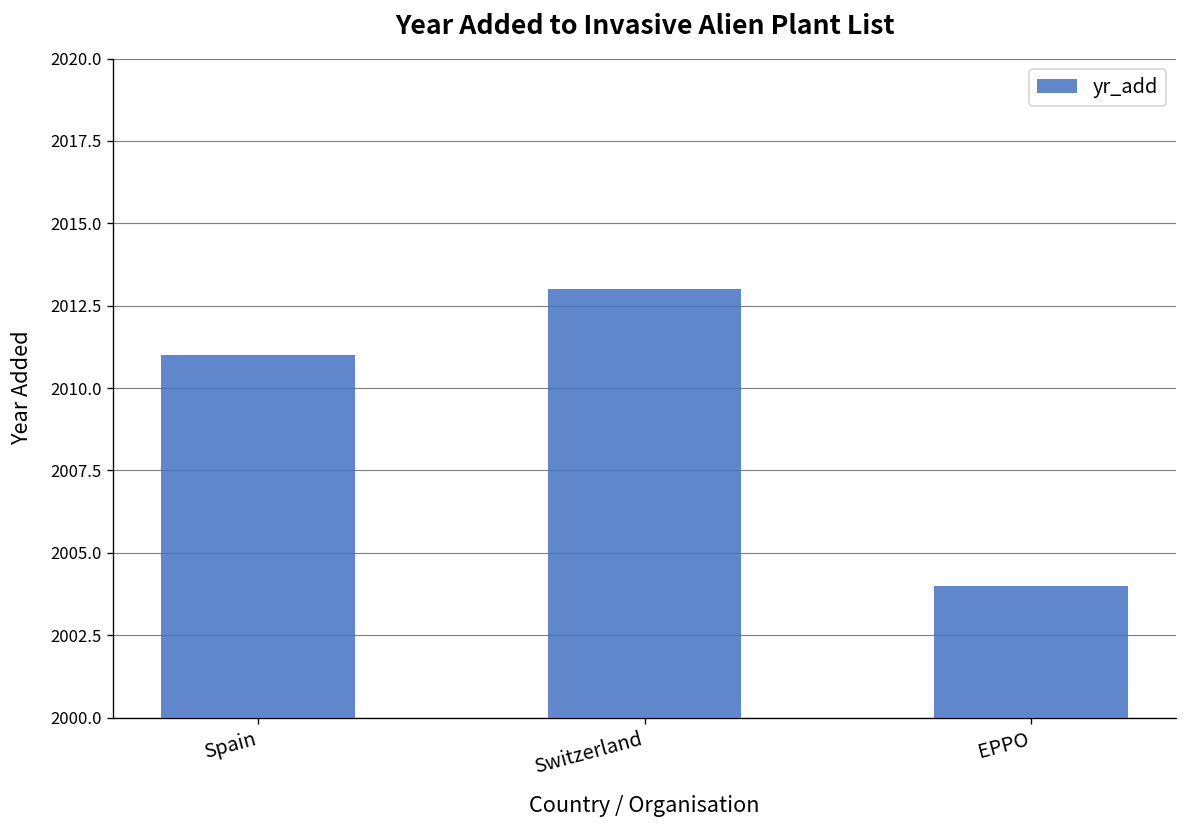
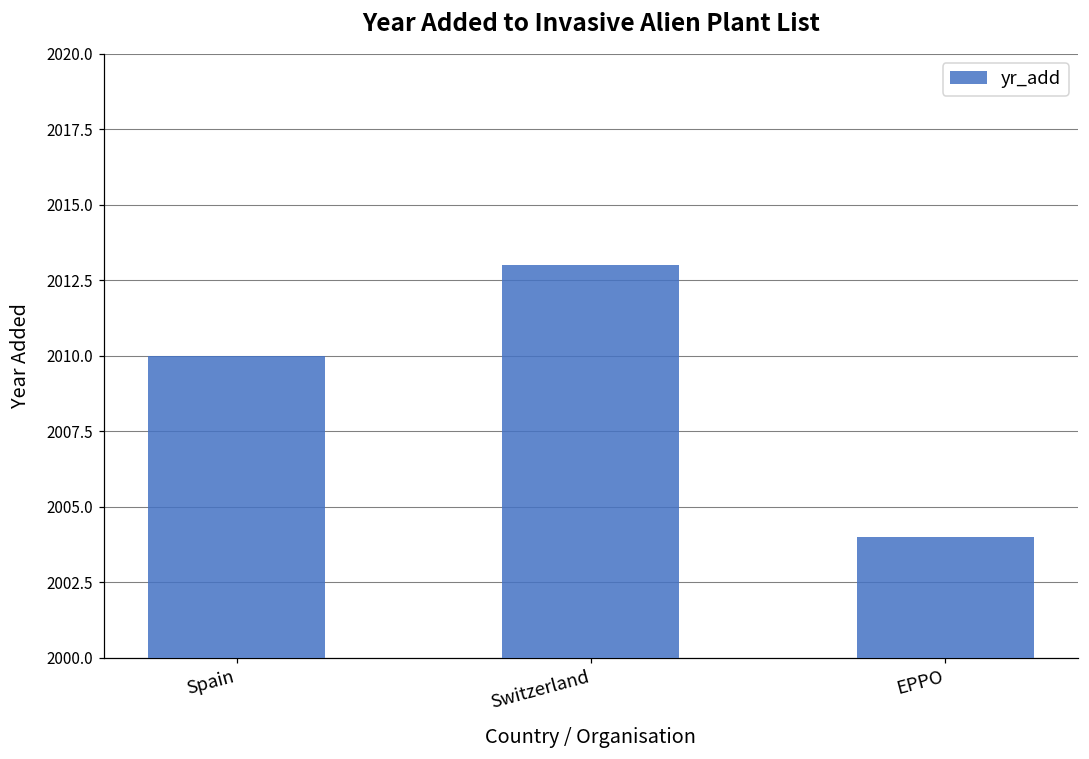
Spain: 2011 -> 2010
